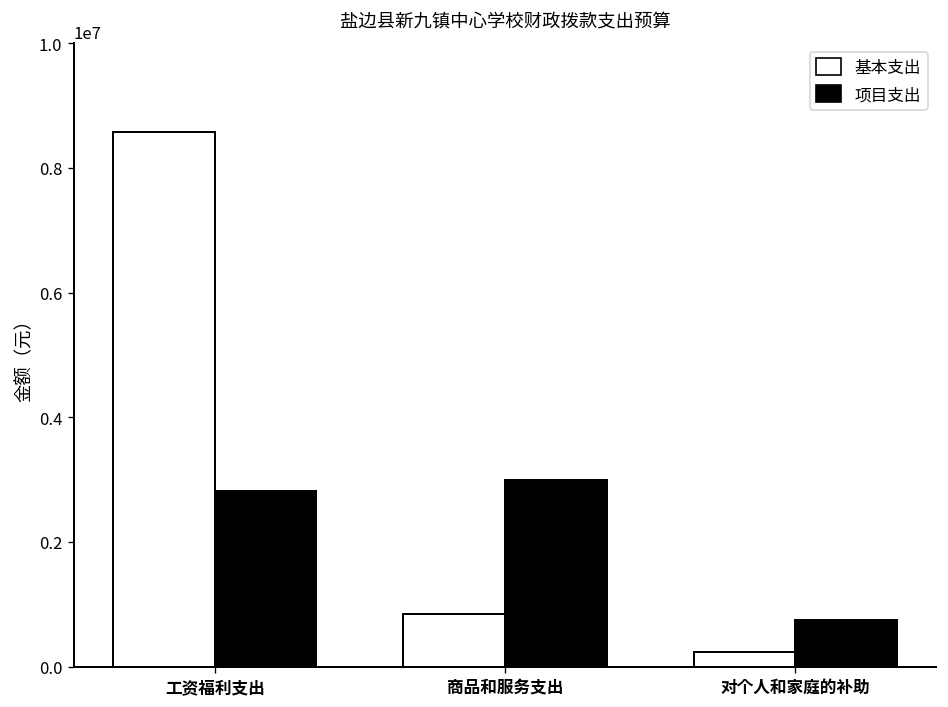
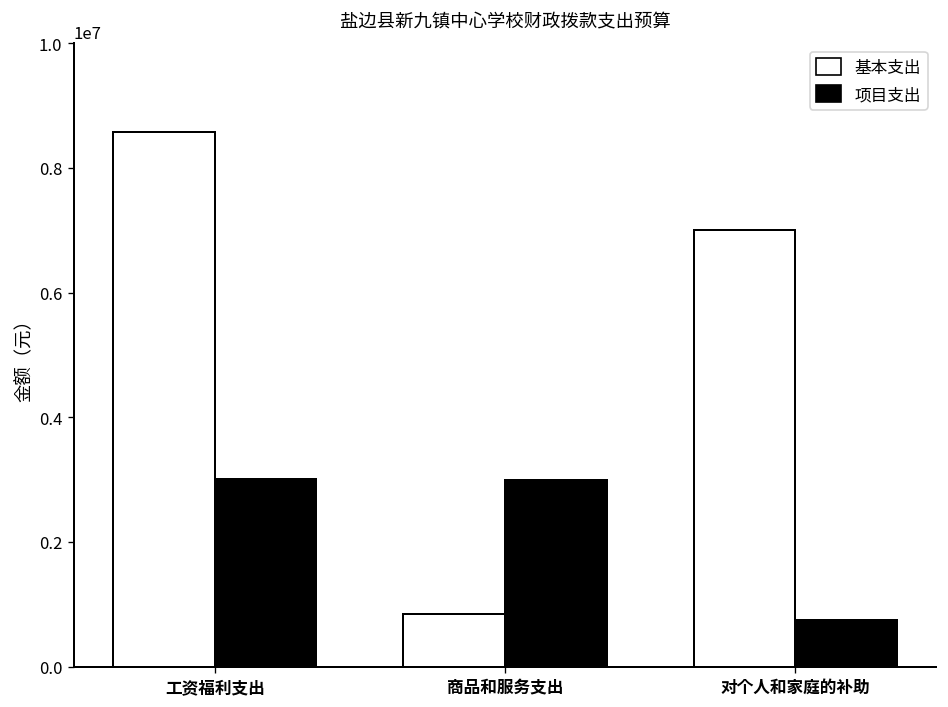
项目支出, 工资福利支出: 2800000 -> 3000000
基本支出, 对个人和家庭的补助: 200000 -> 7000000
